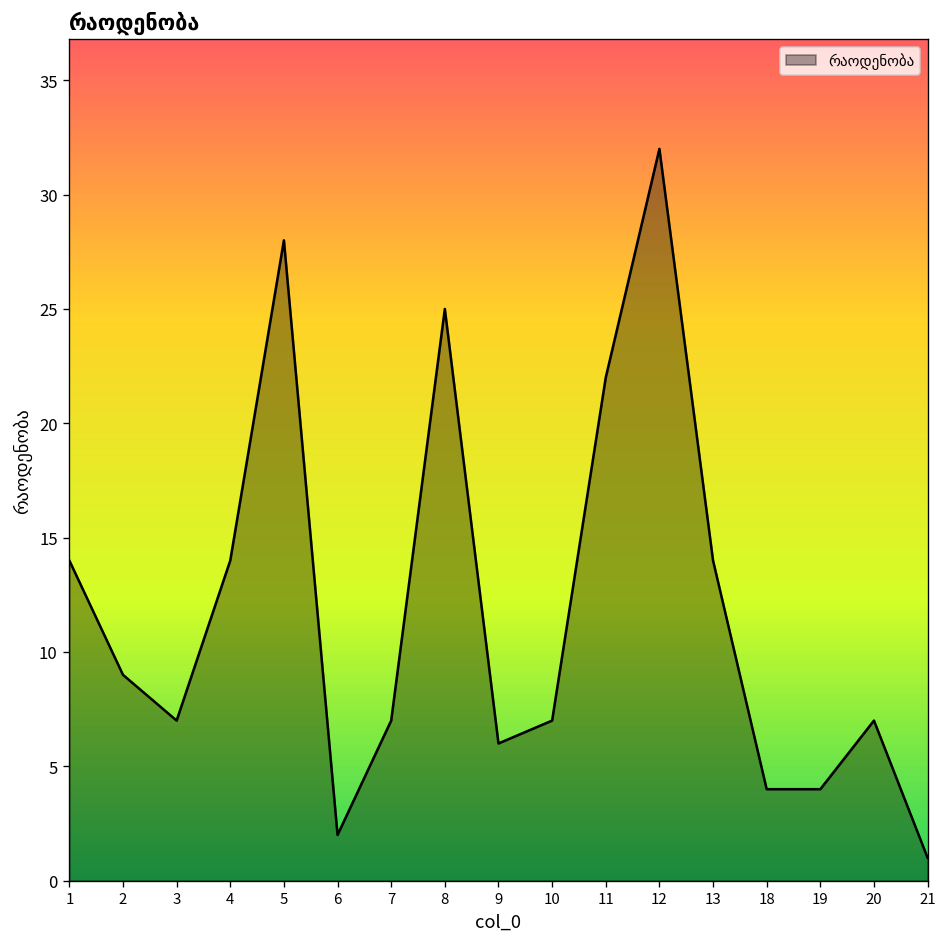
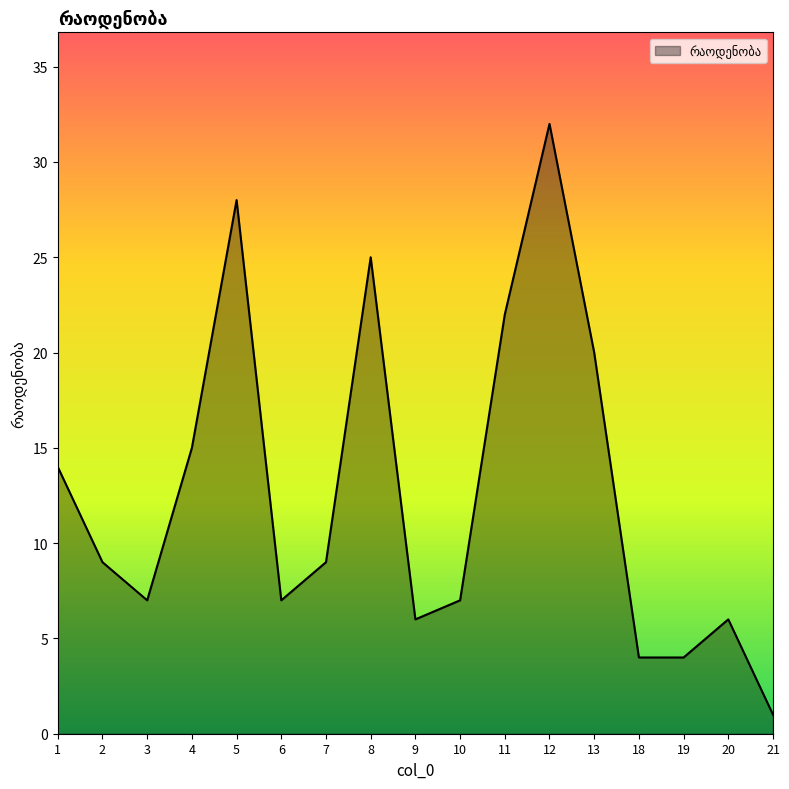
4: 14 -> 15
6: 2 -> 7
7: 7 -> 9
13: 14 -> 20
20: 7 -> 6
